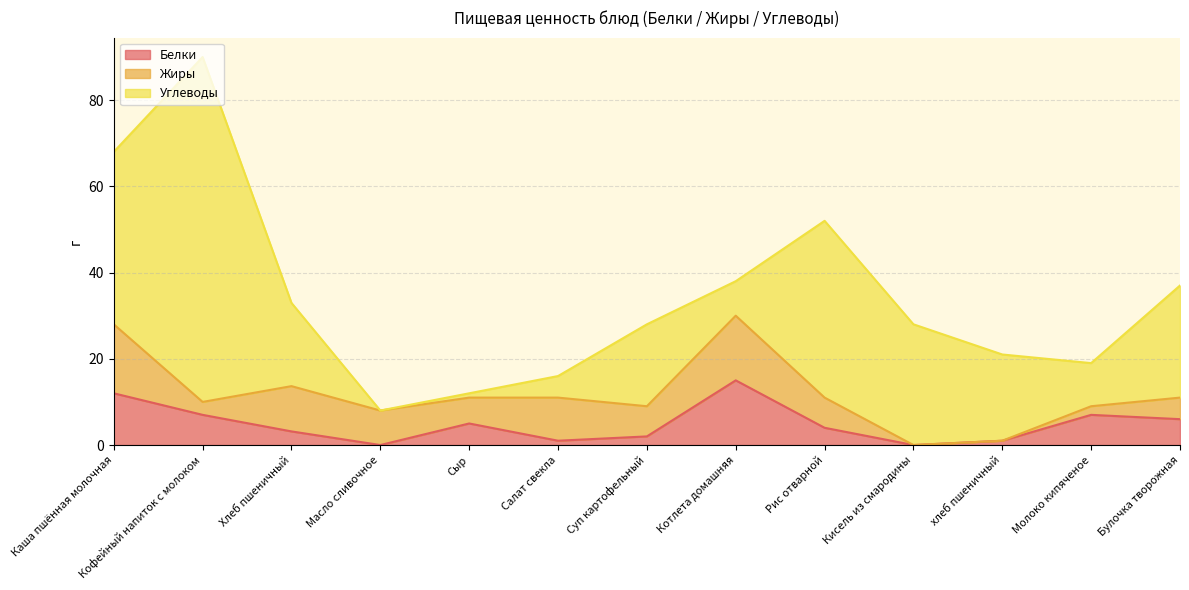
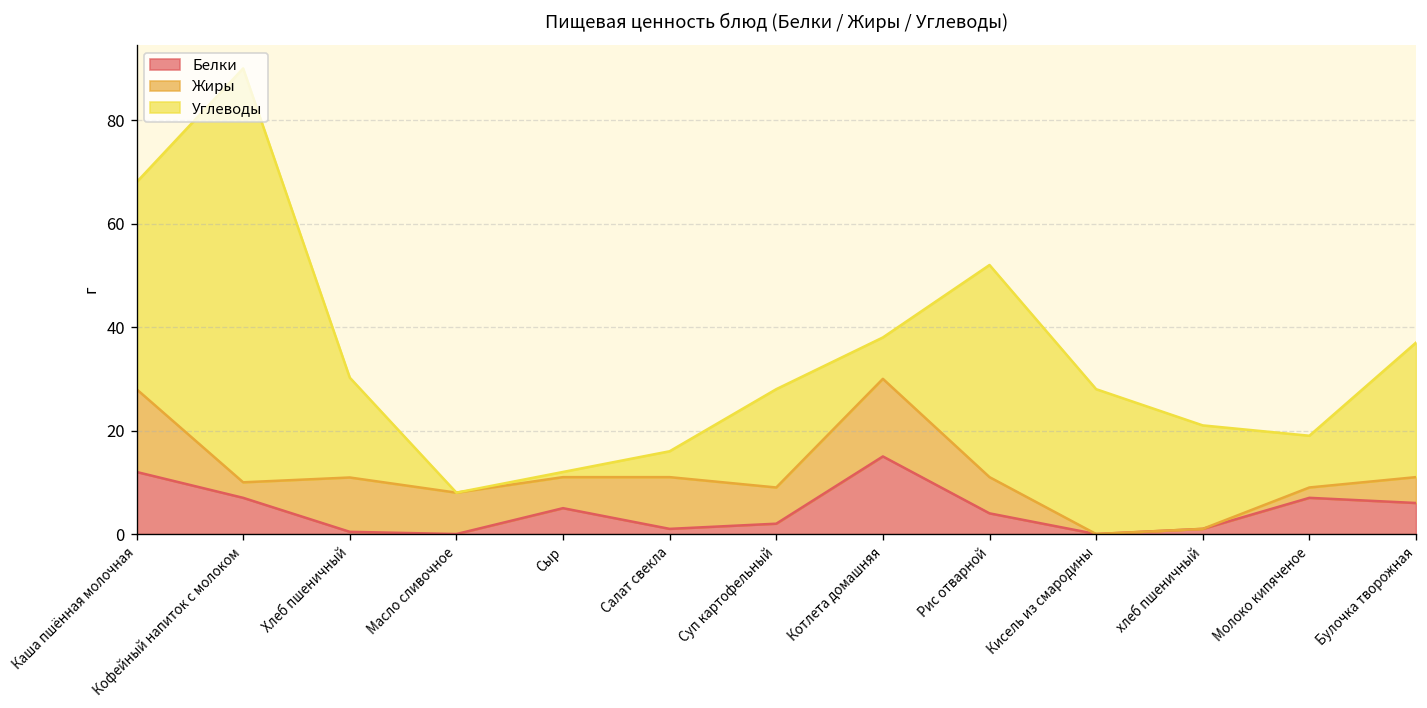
Белки, Хлеб пшеничный: 3 -> 0
